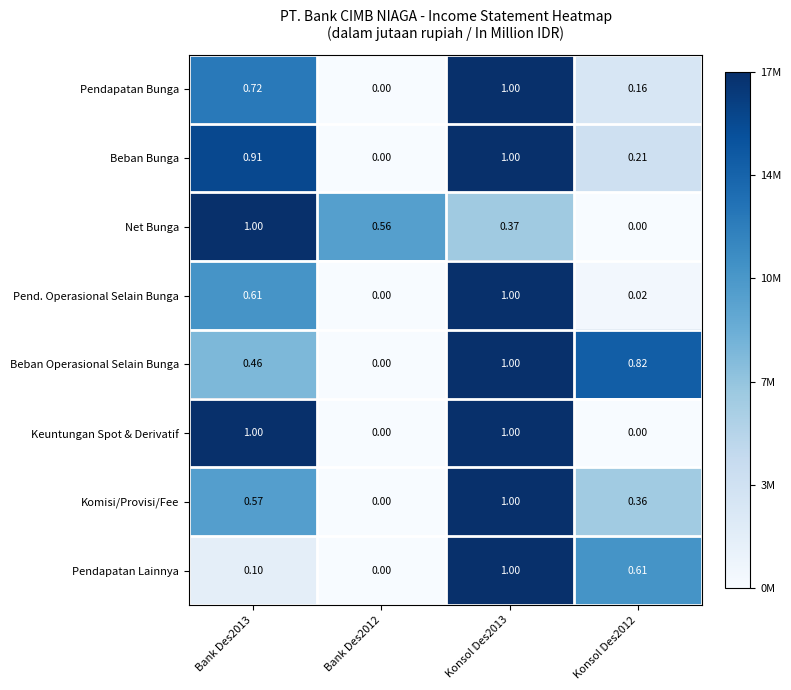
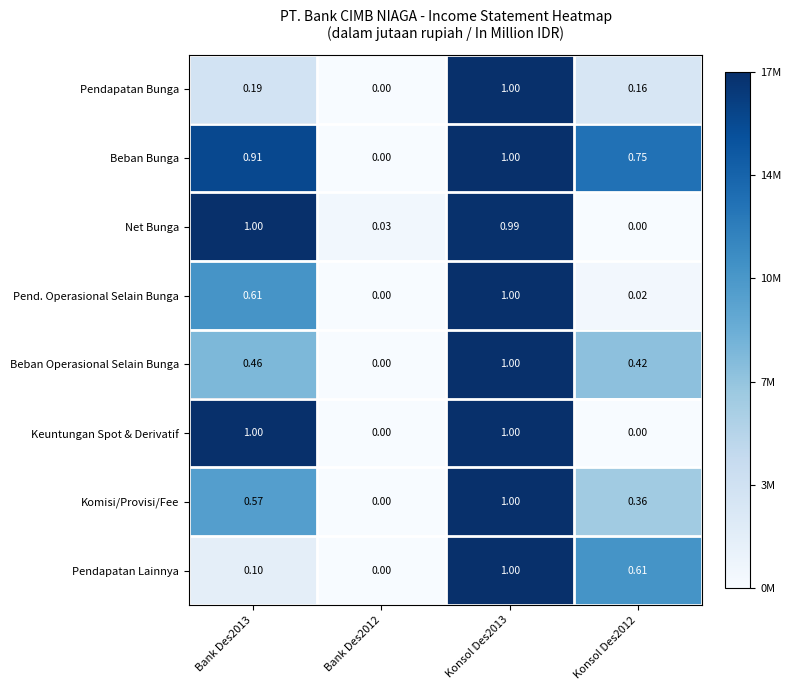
Pendapatan Bunga, Bank Des2013: 0.72 -> 0.19
Beban Bunga, Konsol Des2012: 0.21 -> 0.75
Net Bunga, Bank Des2012: 0.56 -> 0.03
Net Bunga, Konsol Des2013: 0.37 -> 0.99
Beban Operasional Selain Bunga, Konsol Des2012: 0.82 -> 0.42
